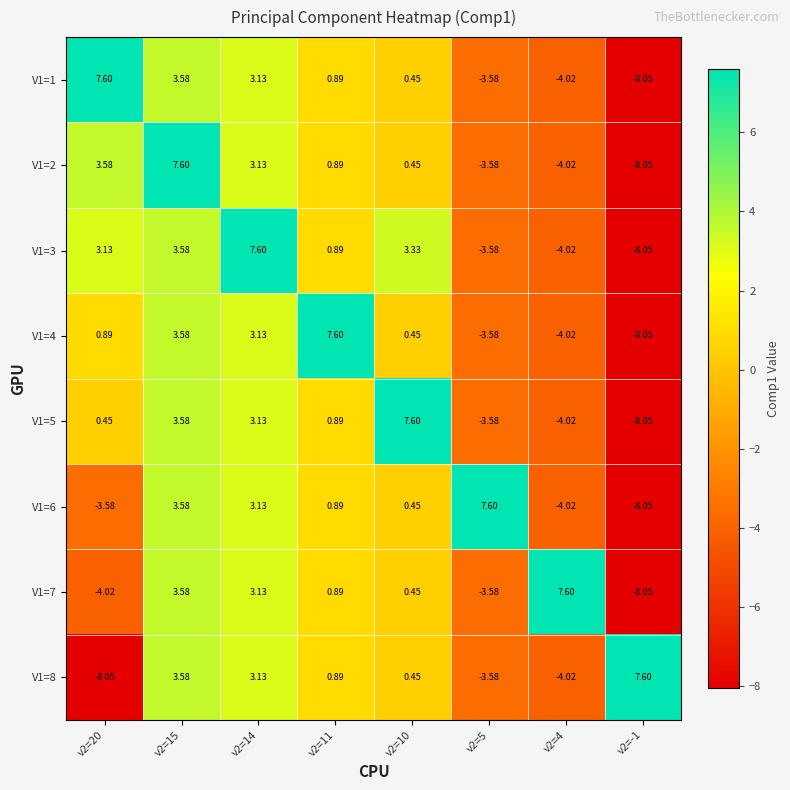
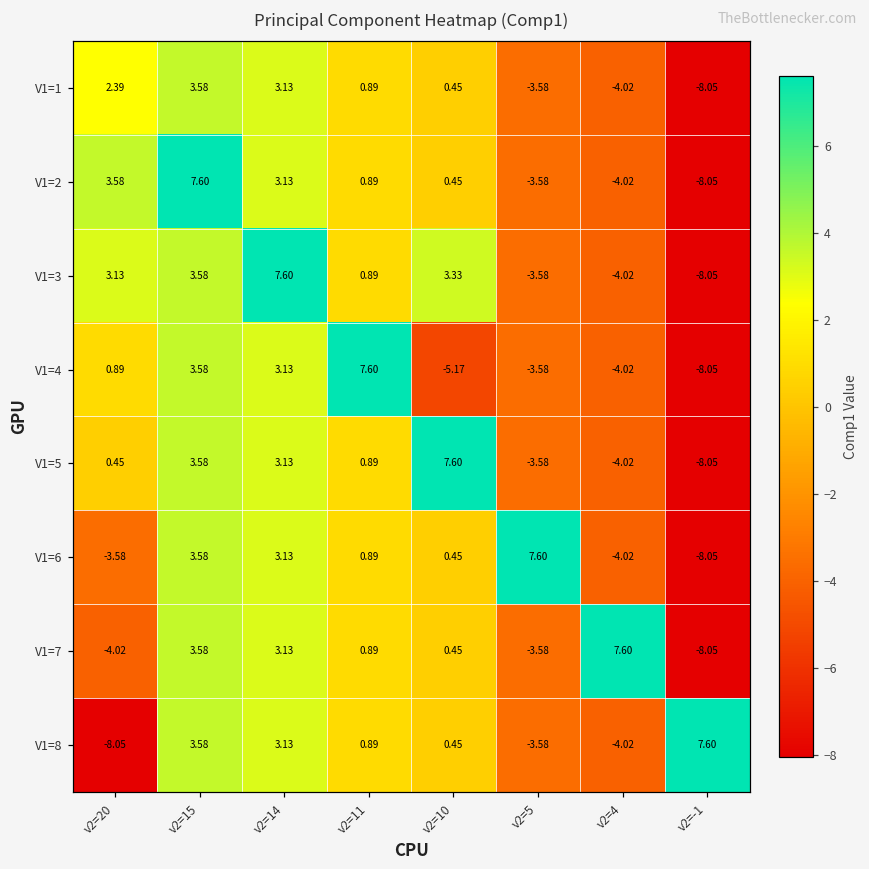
V1=1, v2=20: 7.60 -> 2.39
V1=4, v2=10: 0.45 -> -5.17
